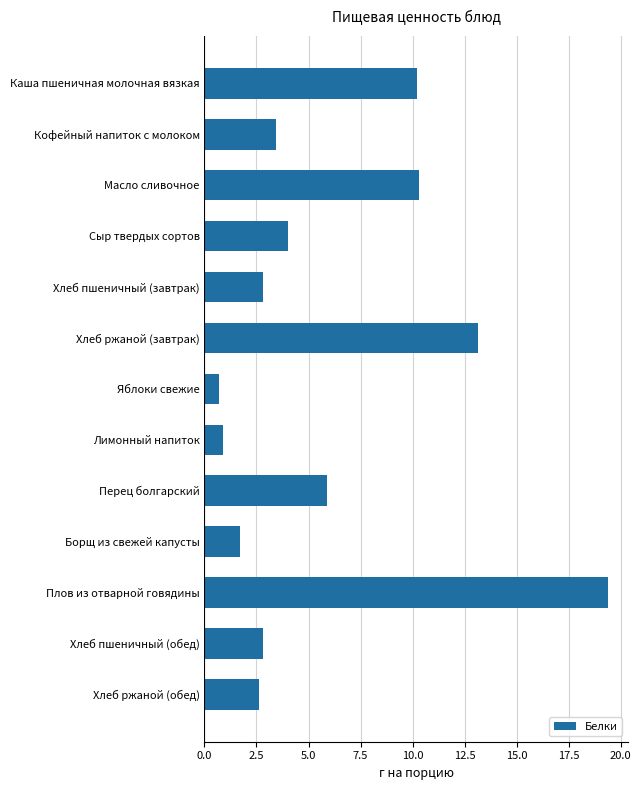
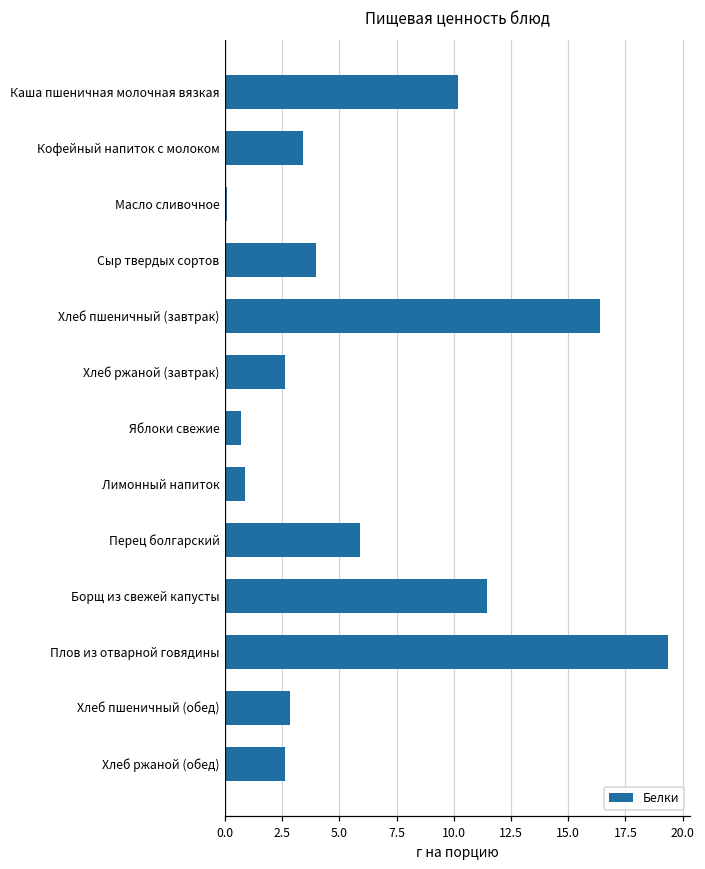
Масло сливочное: 10.3 -> 0.1
Хлеб пшеничный (завтрак): 2.8 -> 16.4
Хлеб ржаной (завтрак): 13.2 -> 2.6
Борщ из свежей капусты: 1.7 -> 11.4
